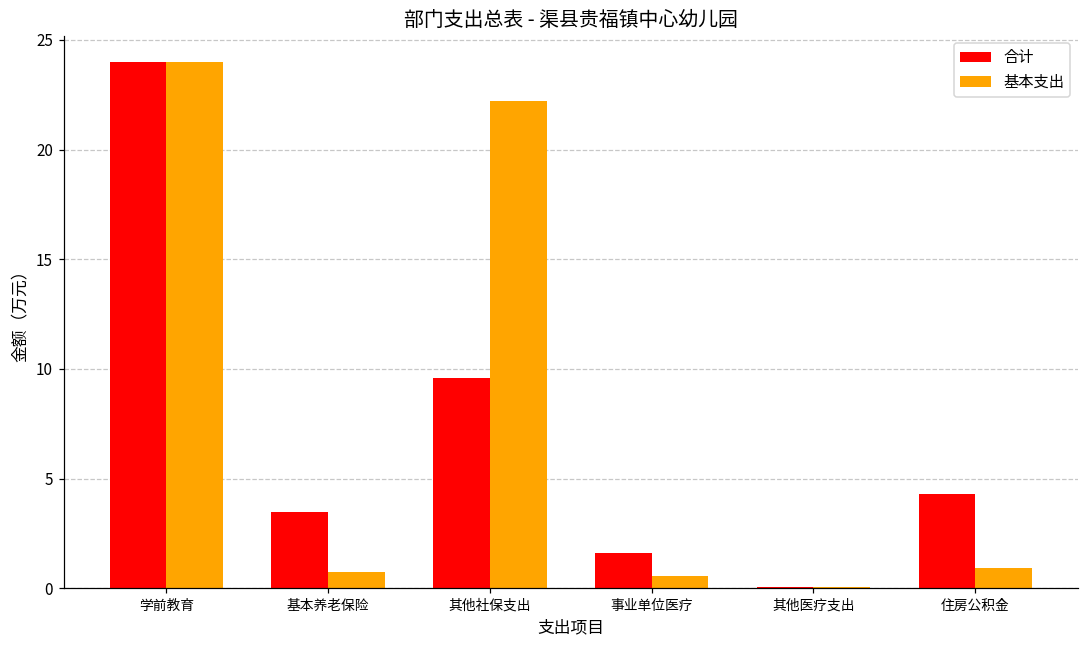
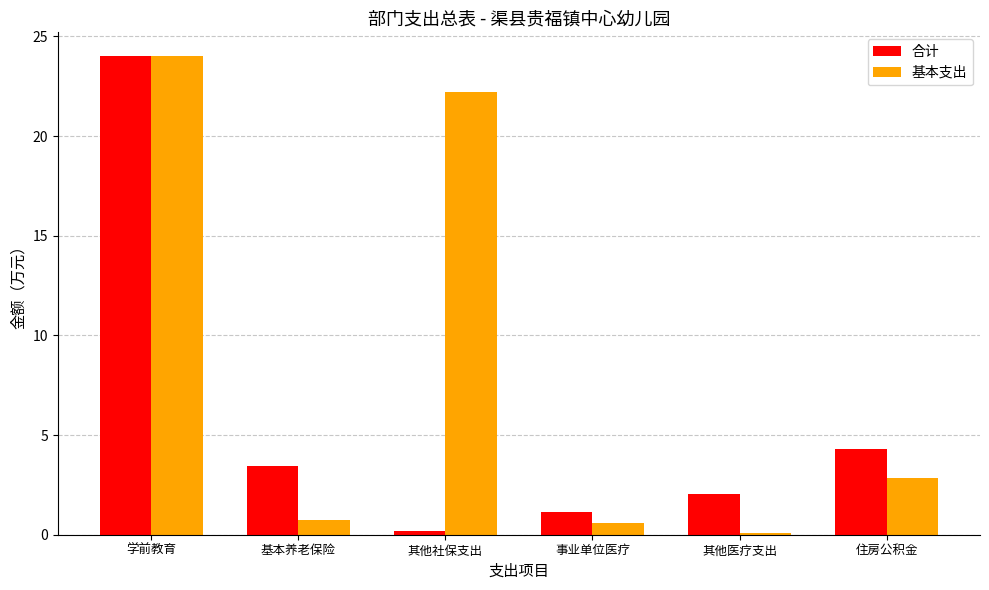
合计, 其他社保支出: 9.6 -> 0.2
合计, 事业单位医疗: 1.6 -> 1.1
合计, 其他医疗支出: 0.1 -> 2.0
基本支出, 住房公积金: 0.9 -> 2.9
